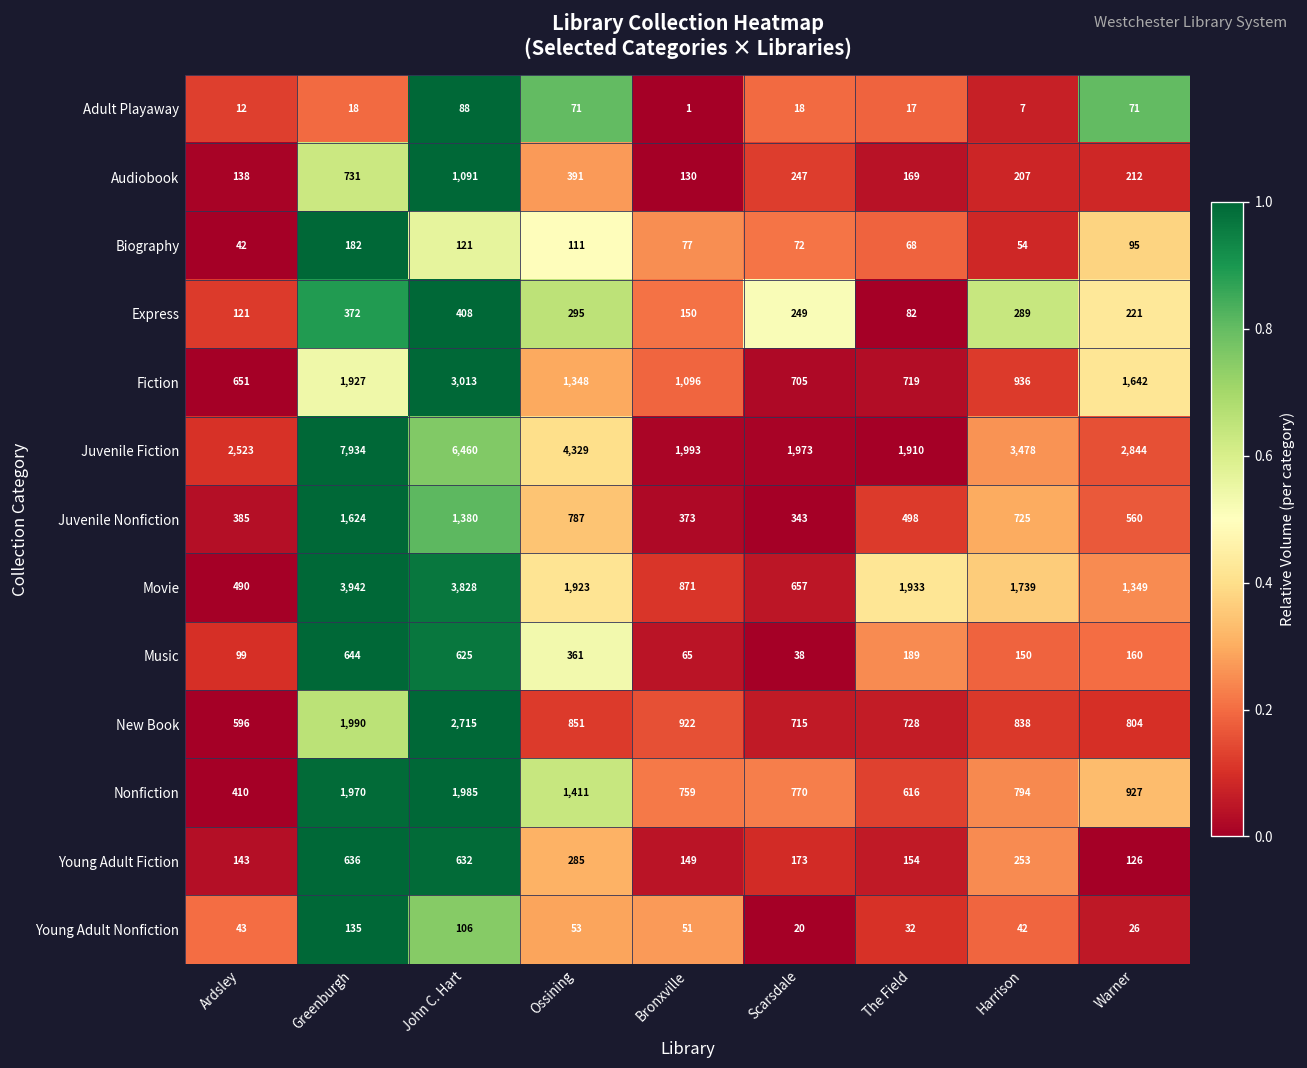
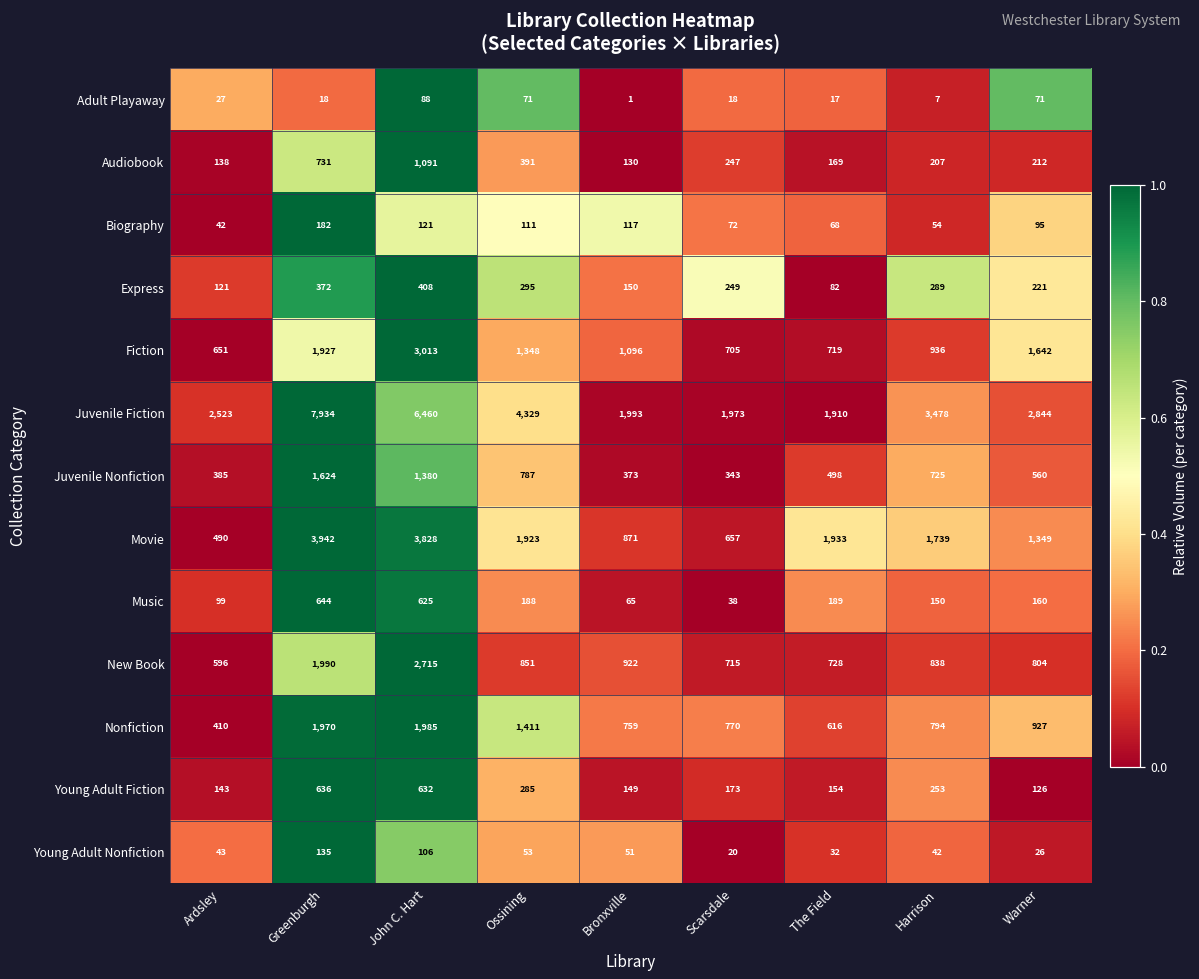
Adult Playaway, Ardsley: 12 -> 27
Biography, Bronxville: 77 -> 117
Music, Ossining: 361 -> 188
